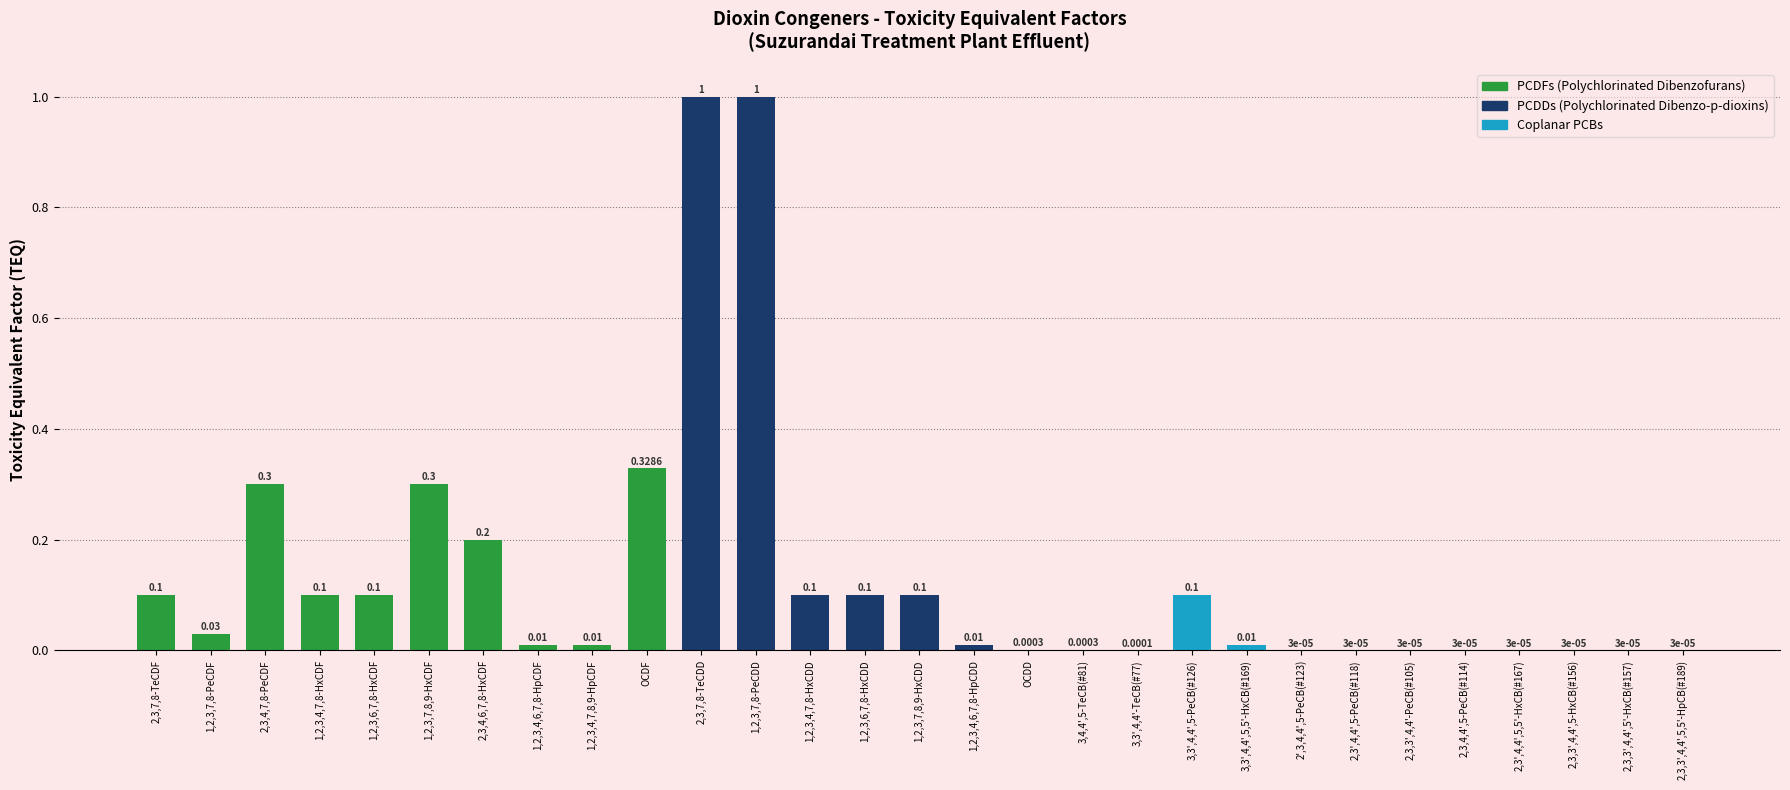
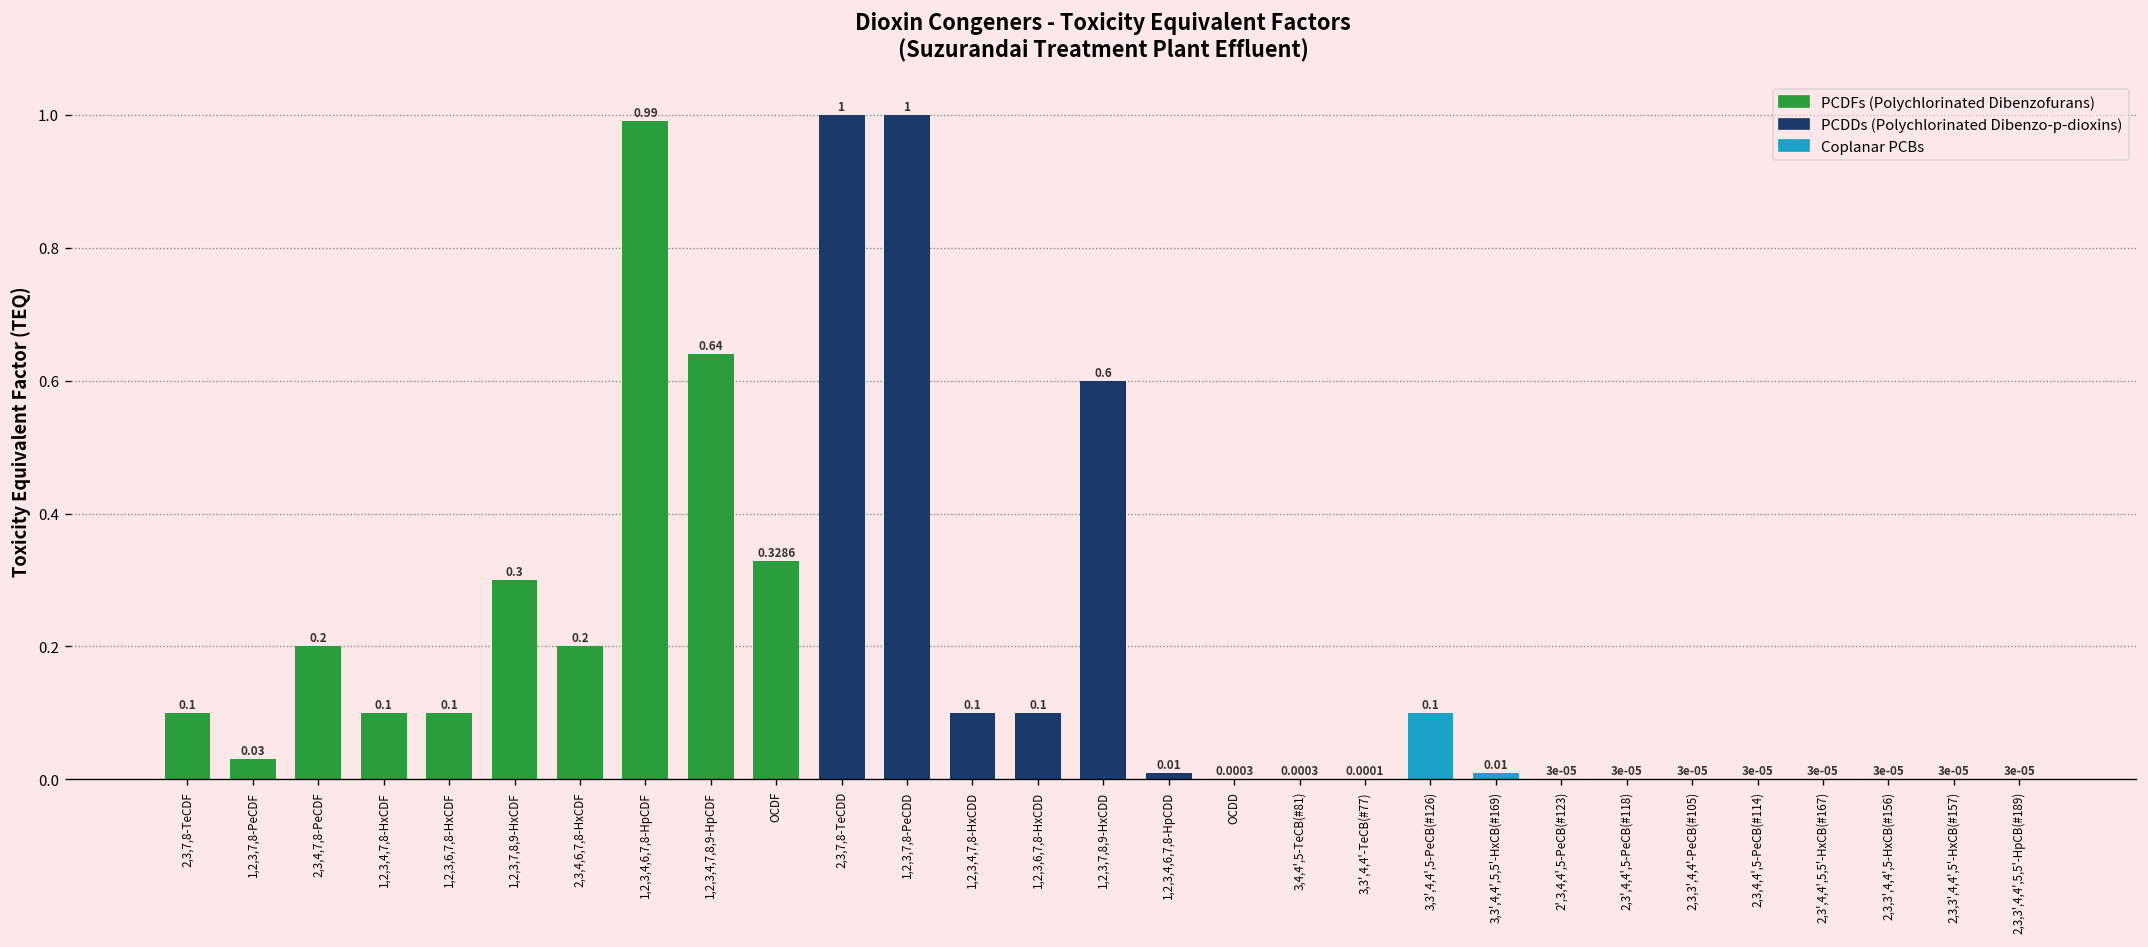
2,3,4,7,8-PeCDF: 0.3 -> 0.2
1,2,3,4,6,7,8-HpCDF: 0.01 -> 0.99
1,2,3,4,7,8,9-HpCDF: 0.01 -> 0.64
1,2,3,7,8,9-HxCDD: 0.1 -> 0.6
